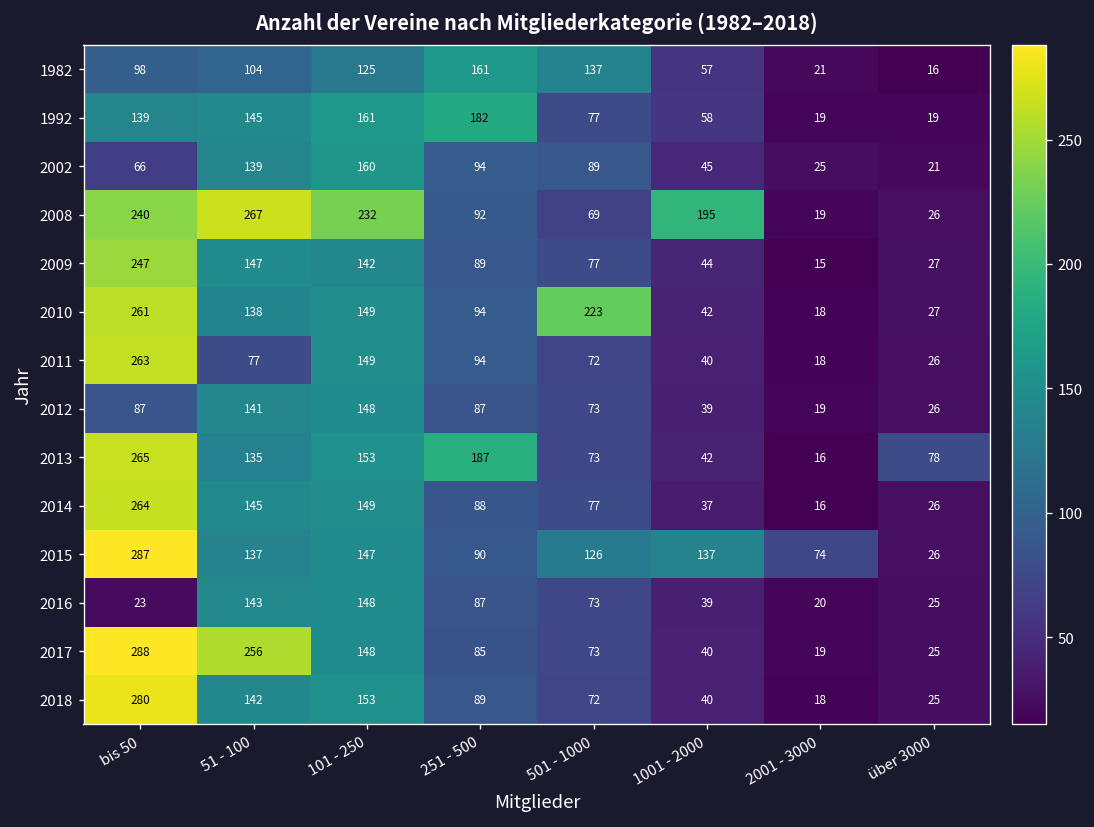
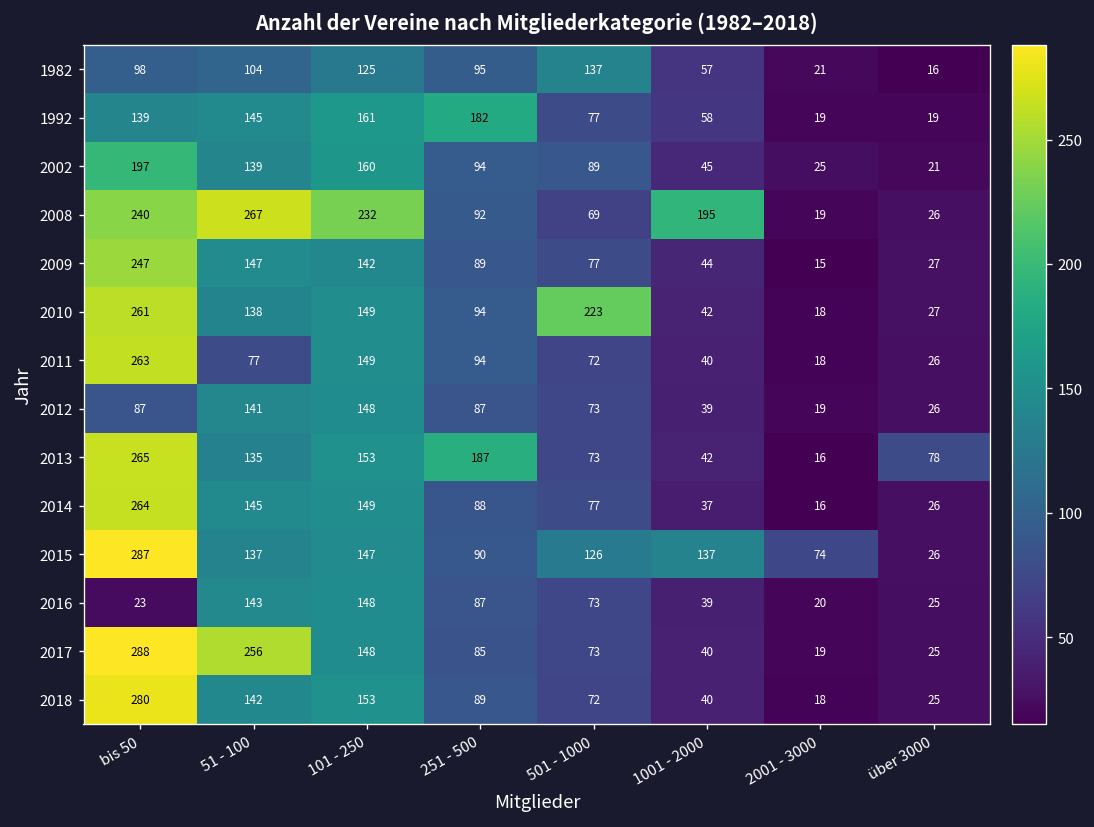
1982, 251 - 500: 161 -> 95
2002, bis 50: 66 -> 197
